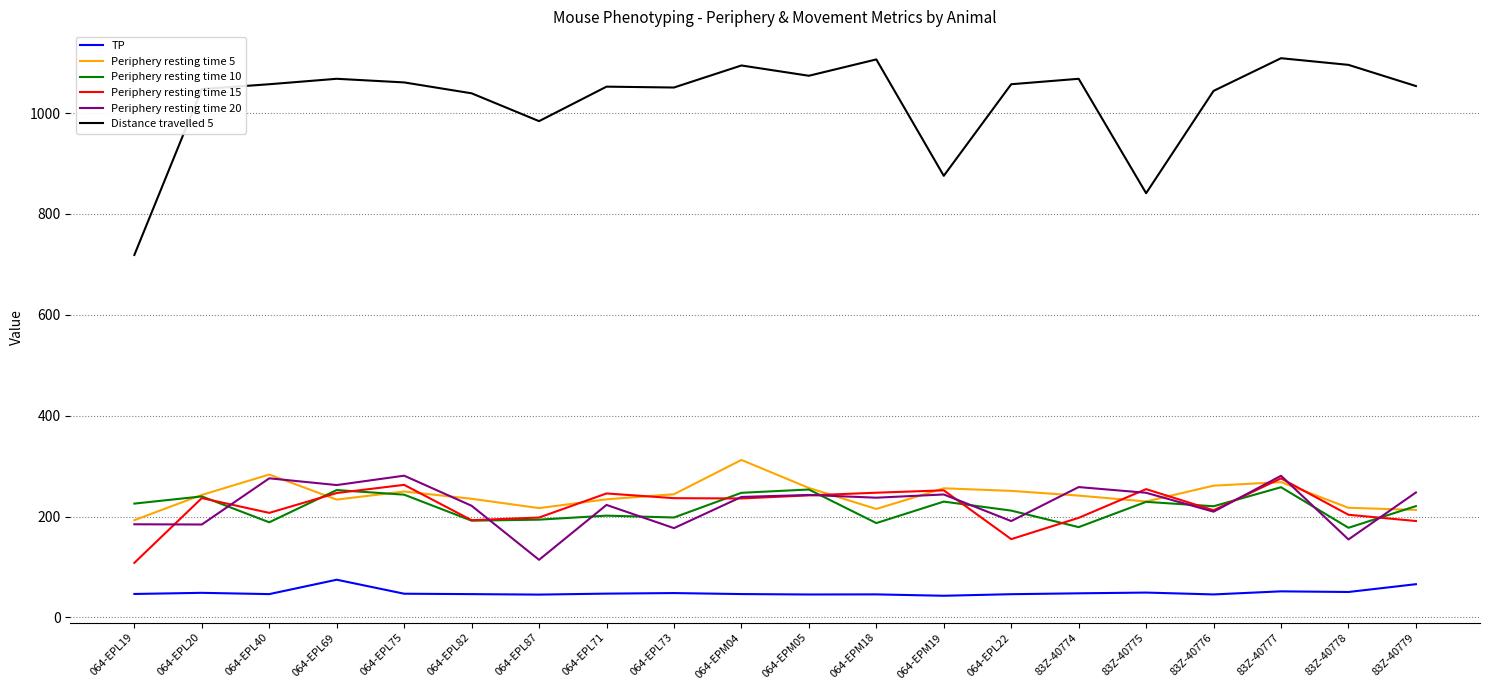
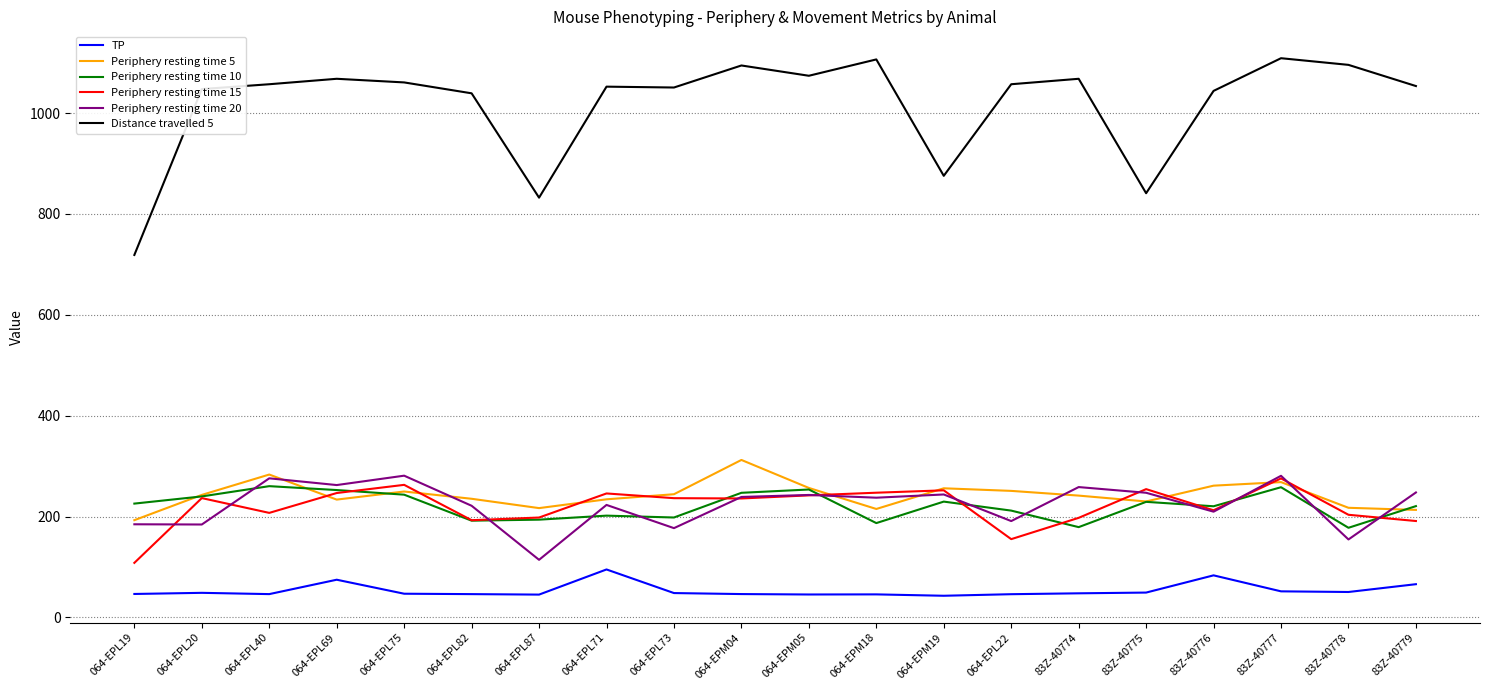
Periphery resting time 10, 064-EPL40: 190 -> 260
Distance travelled 5, 064-EPL87: 980 -> 830
TP, 064-EPL71: 50 -> 100
TP, 83Z-40776: 50 -> 80
